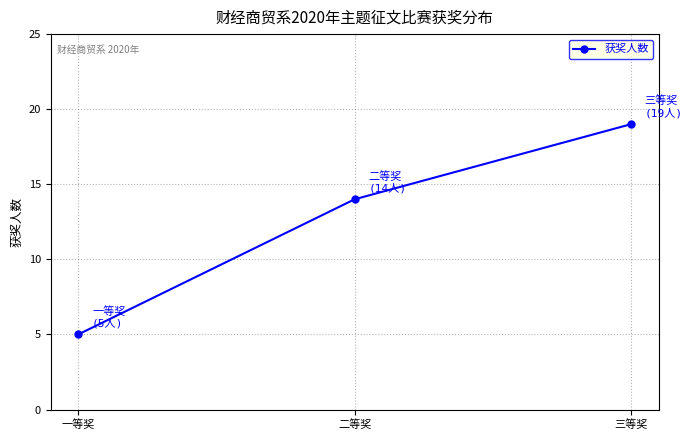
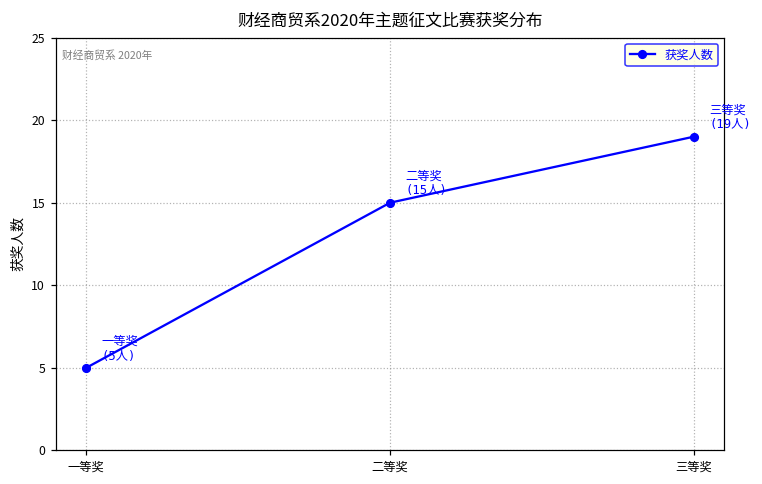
二等奖: (14人) -> (15人)
